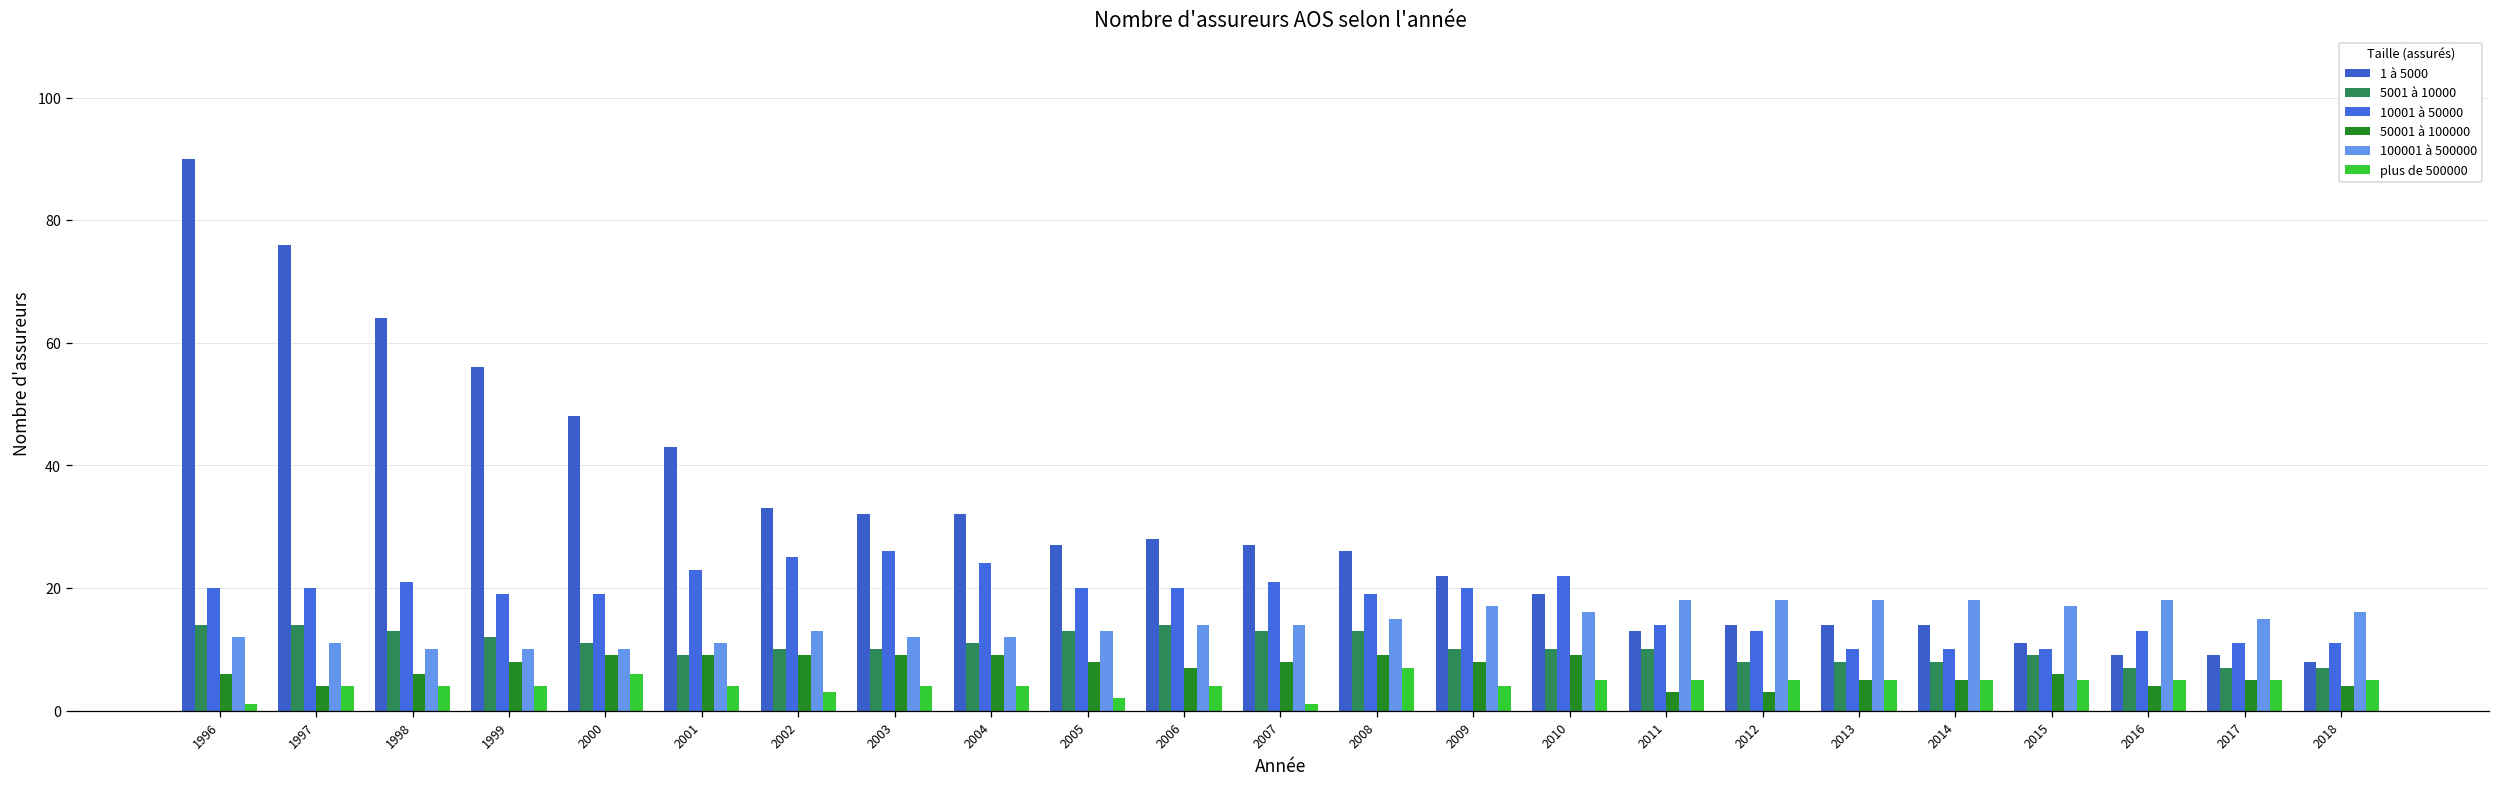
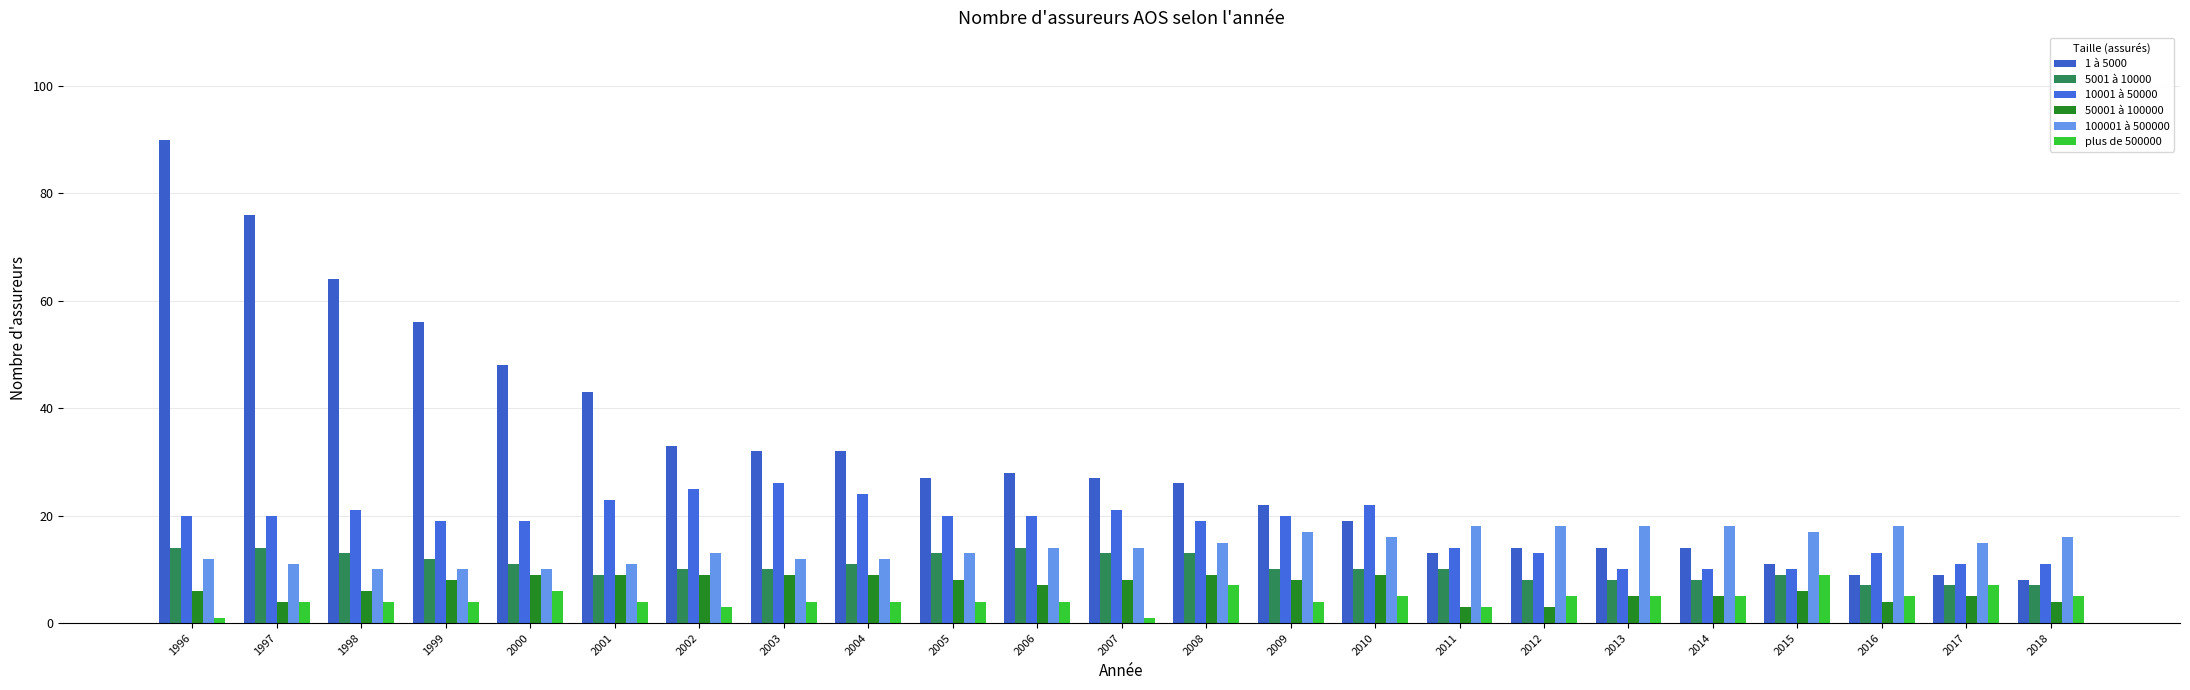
plus de 500000, 2005: 2 -> 4
plus de 500000, 2011: 5 -> 3
plus de 500000, 2015: 5 -> 9
plus de 500000, 2017: 5 -> 7
